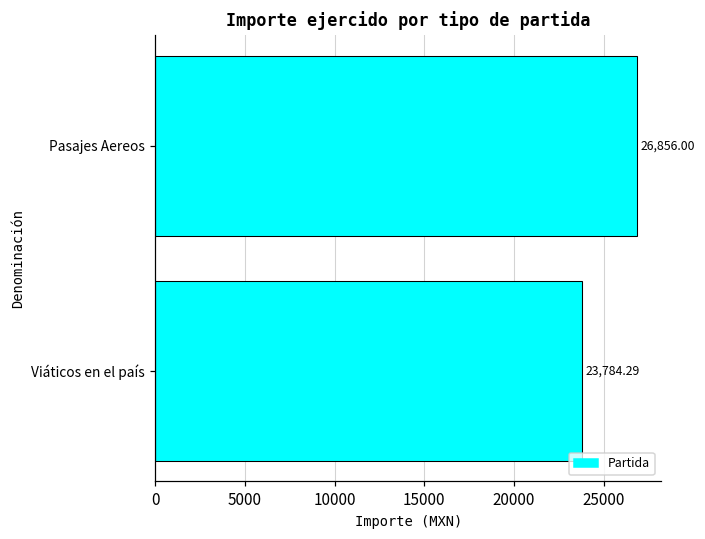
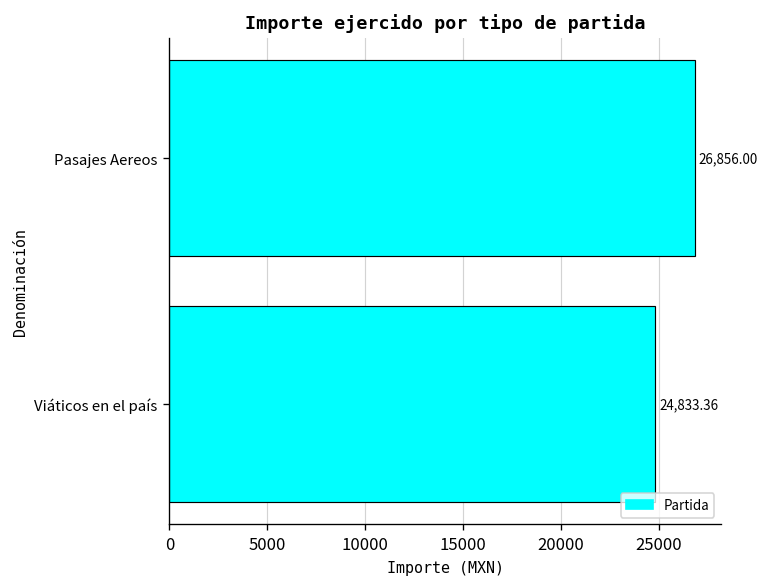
Viáticos en el país: 23,784.29 -> 24,833.36
